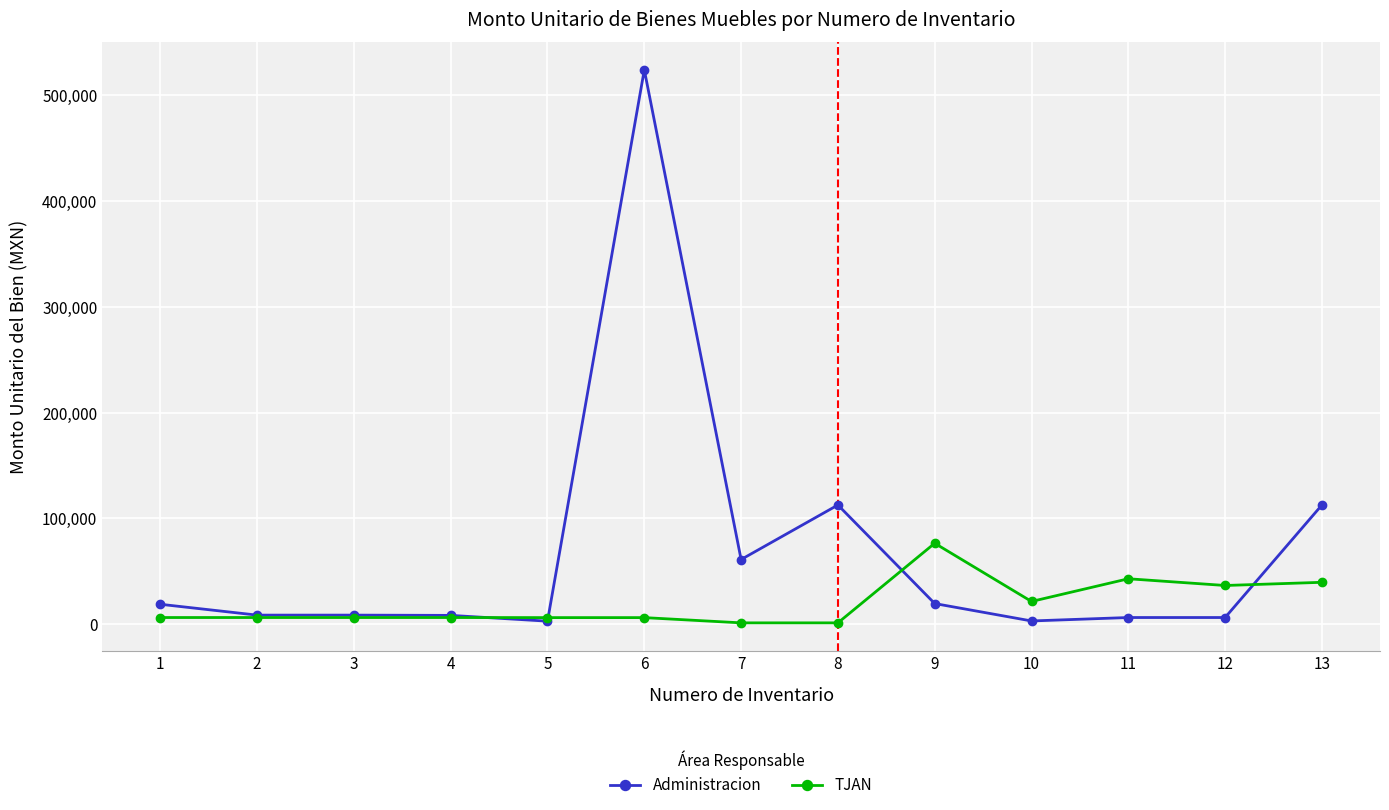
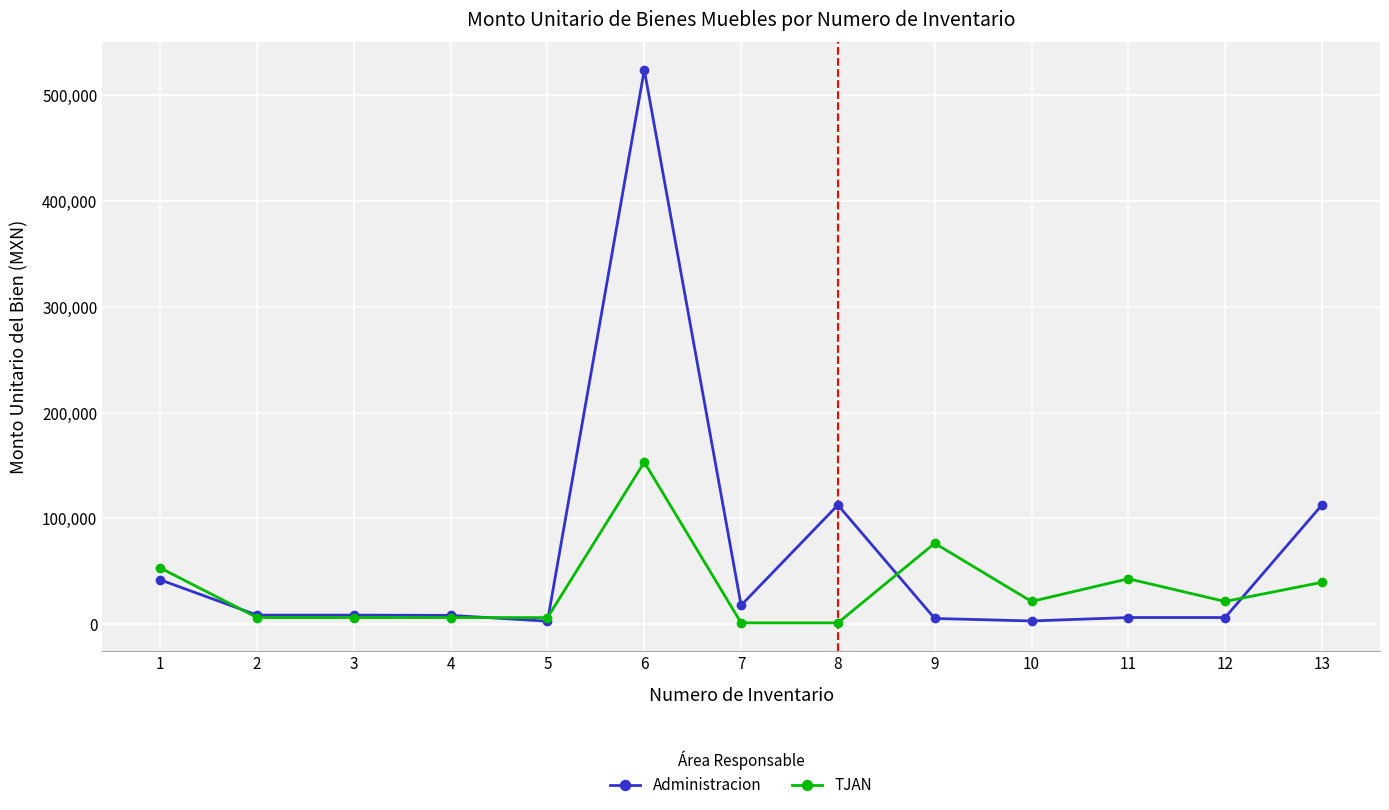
Administracion, 1: 19,000 -> 42,000
TJAN, 1: 6,000 -> 53,000
TJAN, 6: 6,000 -> 153,000
Administracion, 7: 61,000 -> 18,000
Administracion, 9: 20,000 -> 5,000
TJAN, 12: 37,000 -> 22,000
